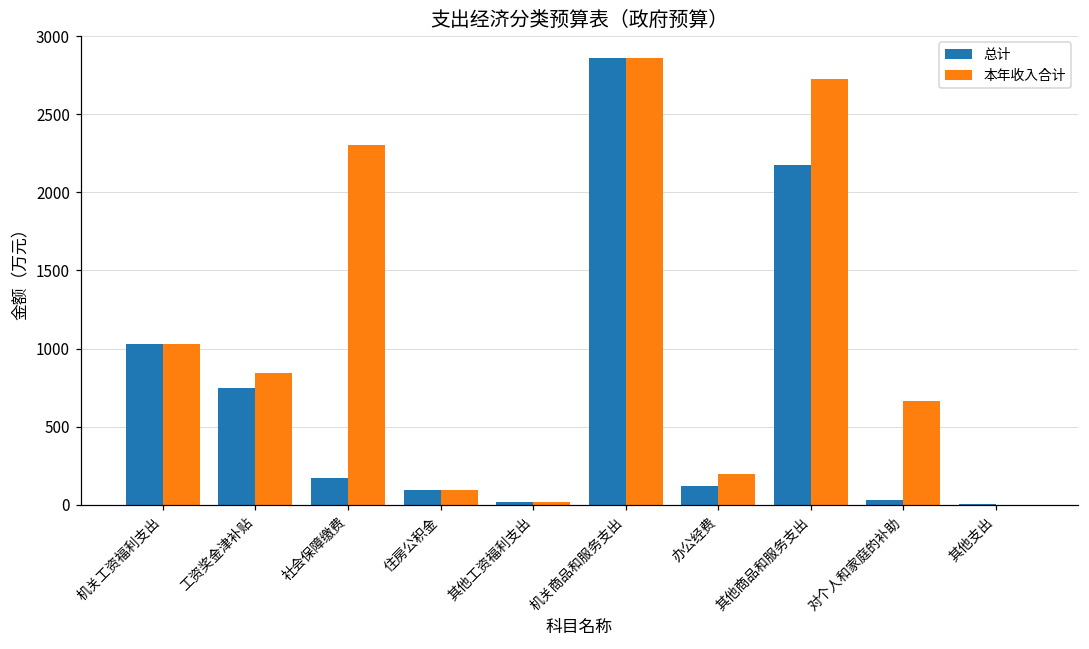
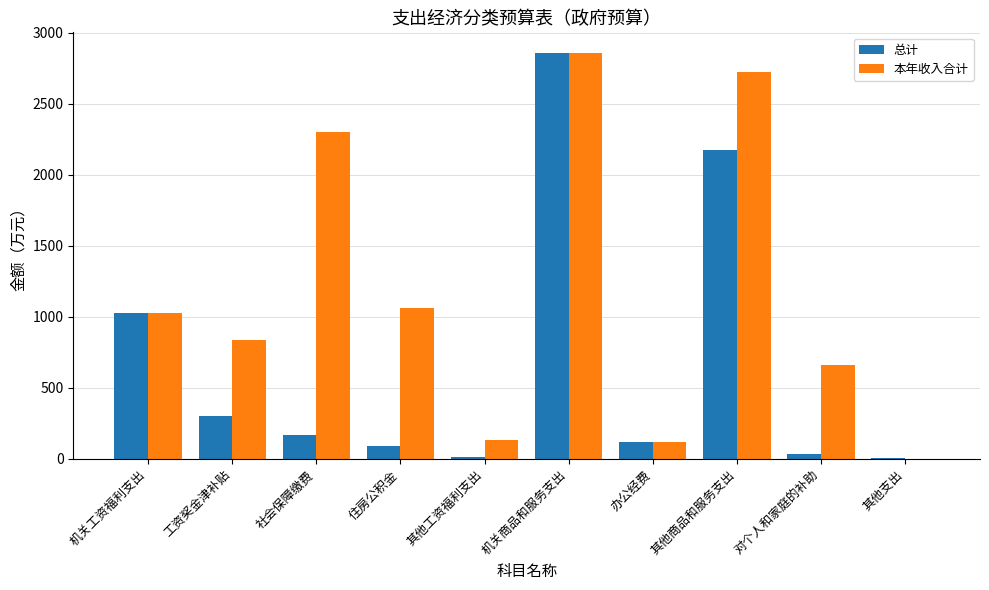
总计, 工资奖金津补贴: 750 -> 300
本年收入合计, 住房公积金: 90 -> 1060
本年收入合计, 其他工资福利支出: 20 -> 140
本年收入合计, 办公经费: 190 -> 120
